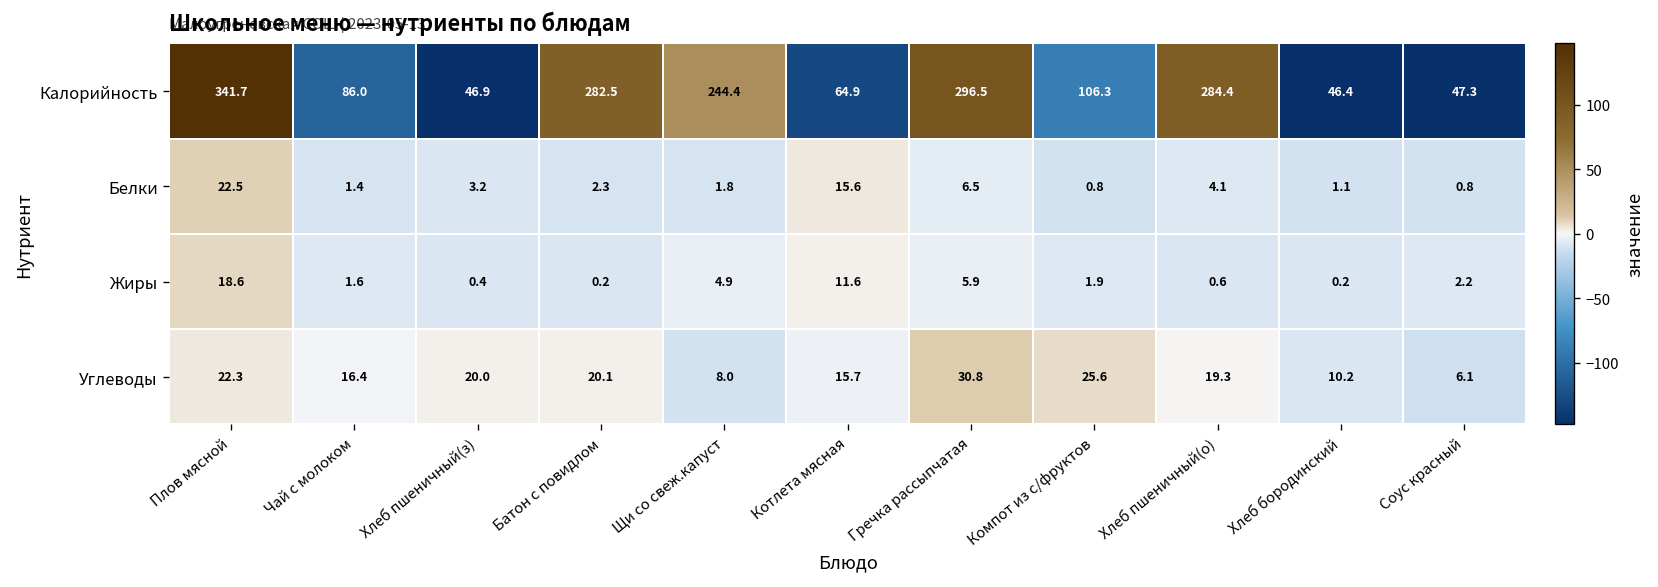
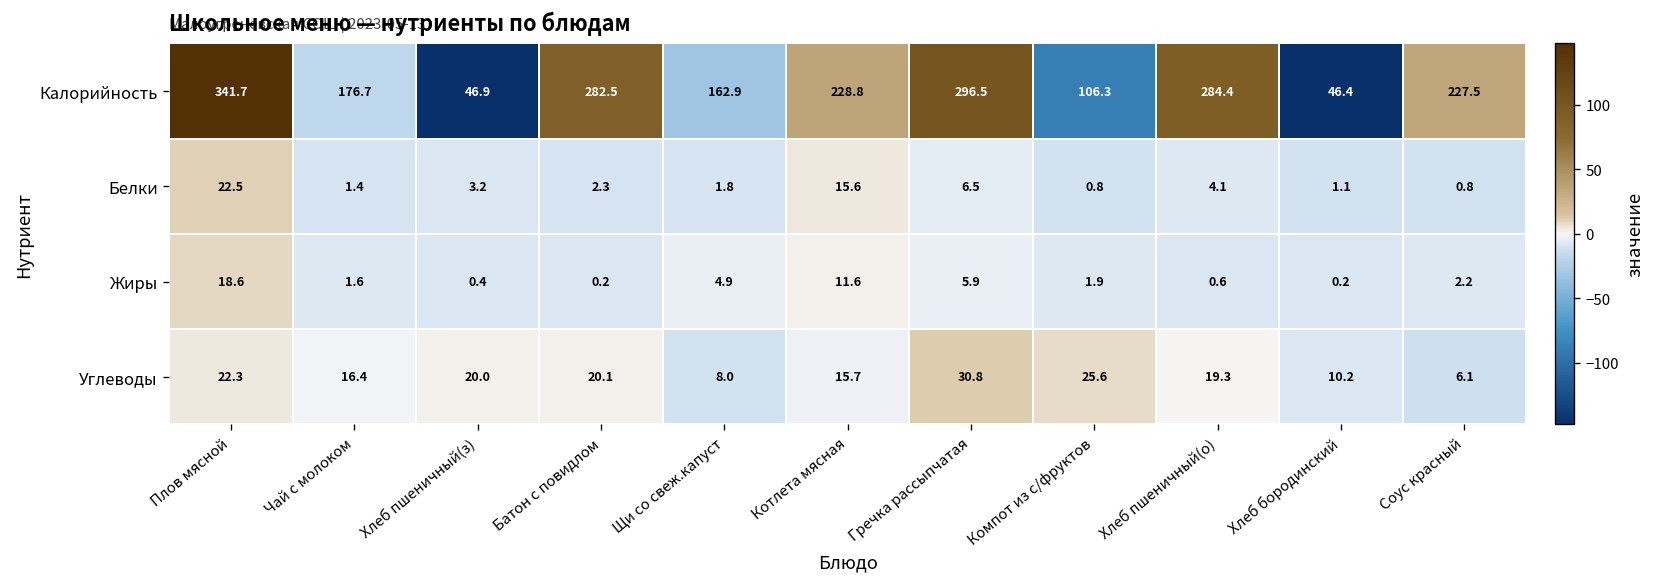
Калорийность, Чай с молоком: 86.0 -> 176.7
Калорийность, Щи со свеж.капуст: 244.4 -> 162.9
Калорийность, Котлета мясная: 64.9 -> 228.8
Калорийность, Соус красный: 47.3 -> 227.5
